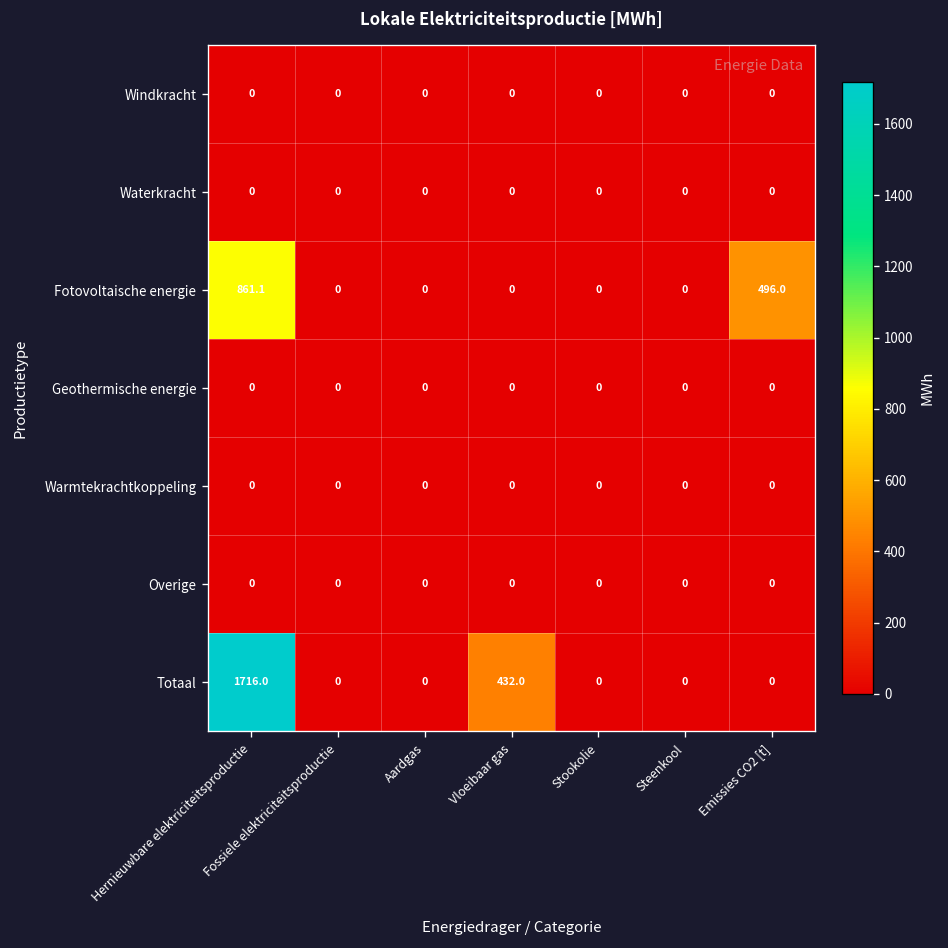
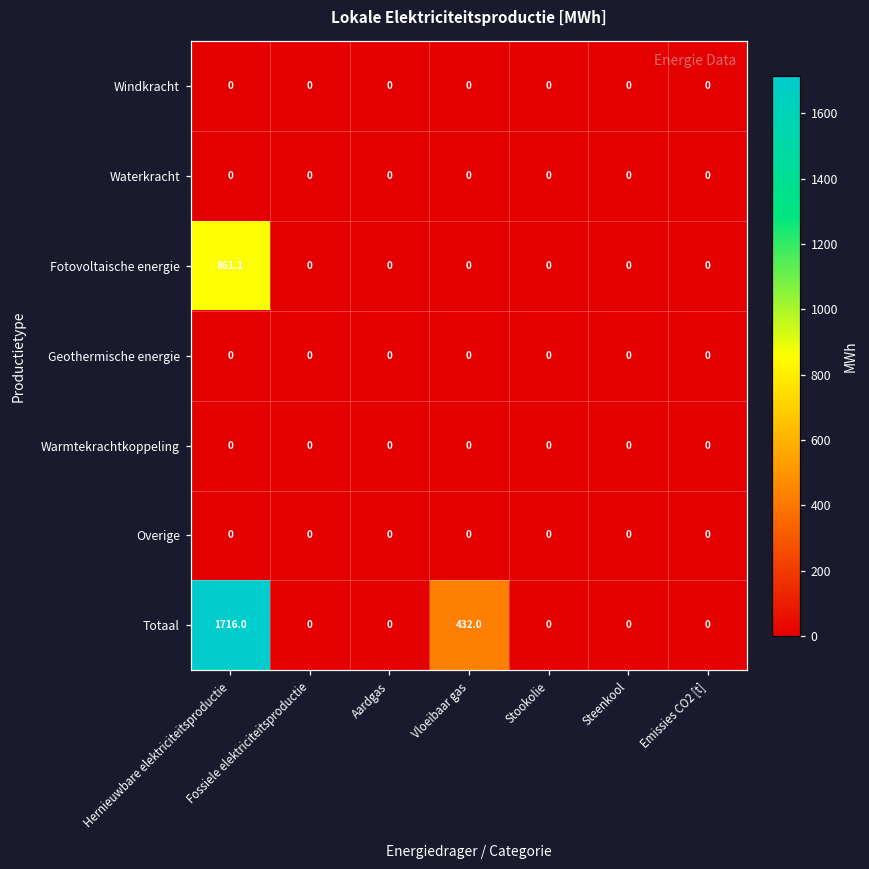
Fotovoltaische energie, Emissies CO2 [t]: 496.0 -> 0
